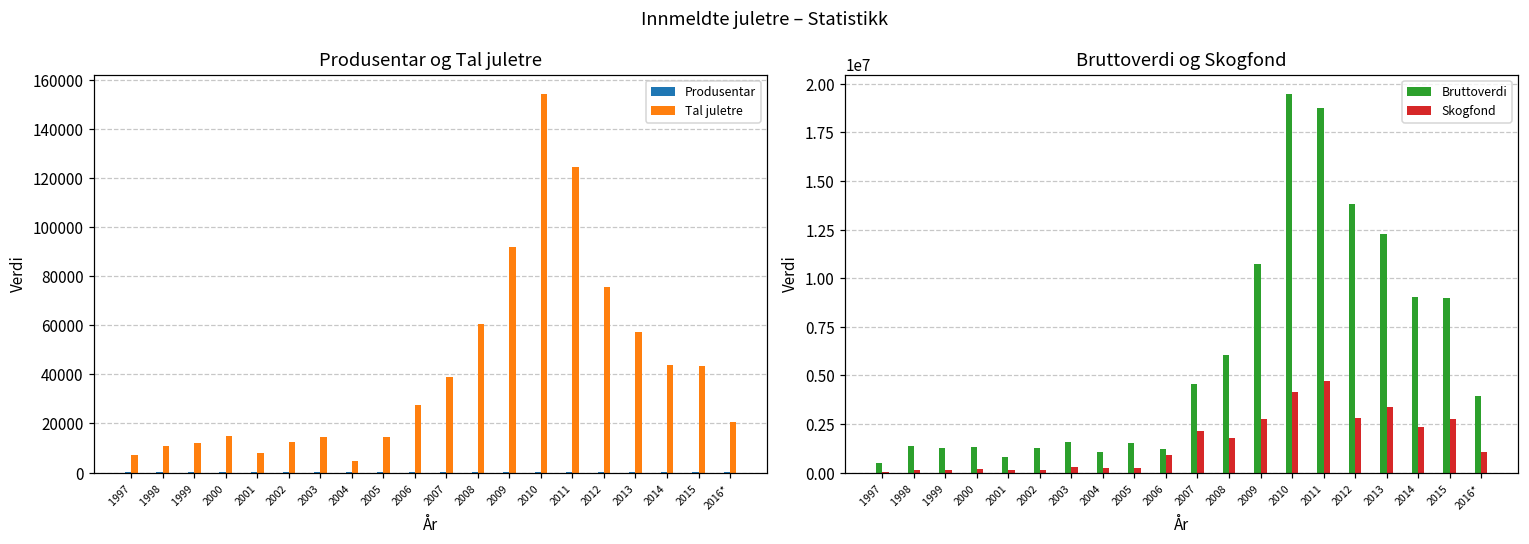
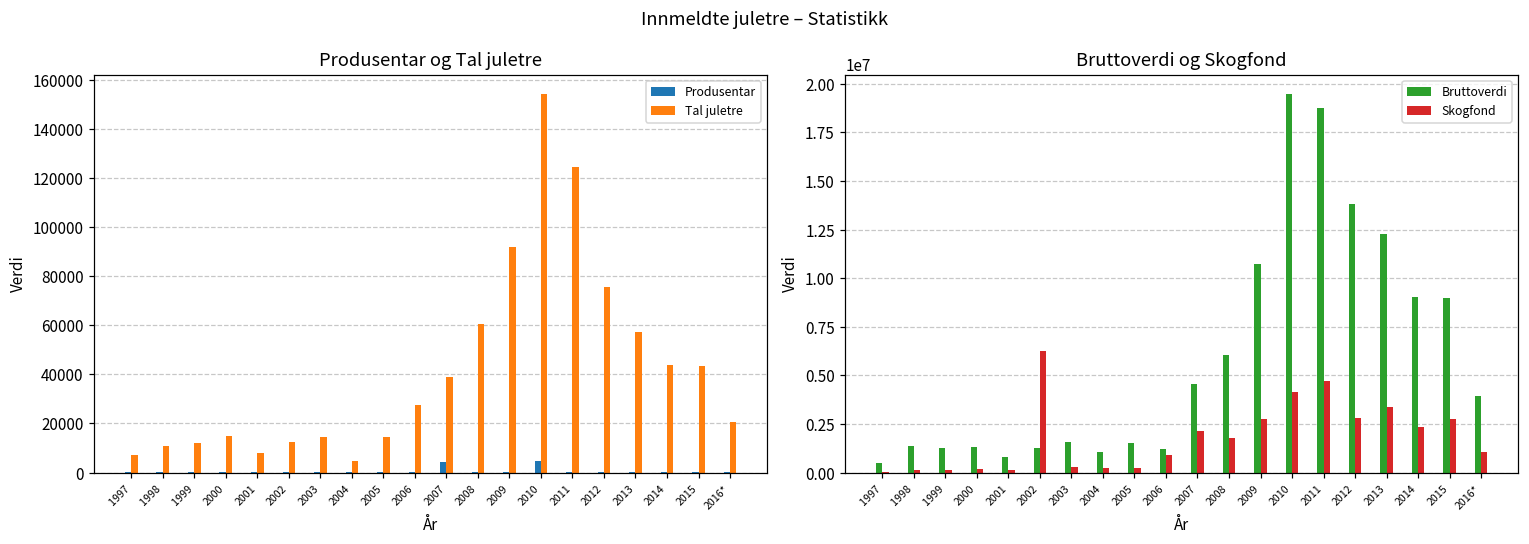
Produsentar og Tal juletre, Produsentar, 2007: 0 -> 4000
Produsentar og Tal juletre, Produsentar, 2010: 0 -> 5000
Bruttoverdi og Skogfond, Skogfond, 2002: 100000 -> 6300000
